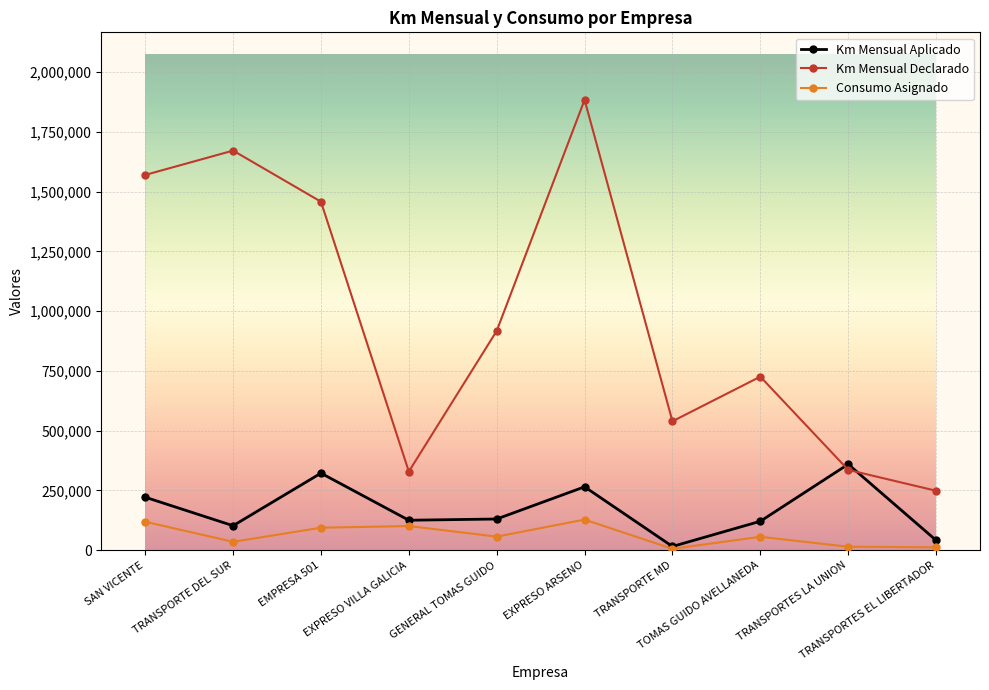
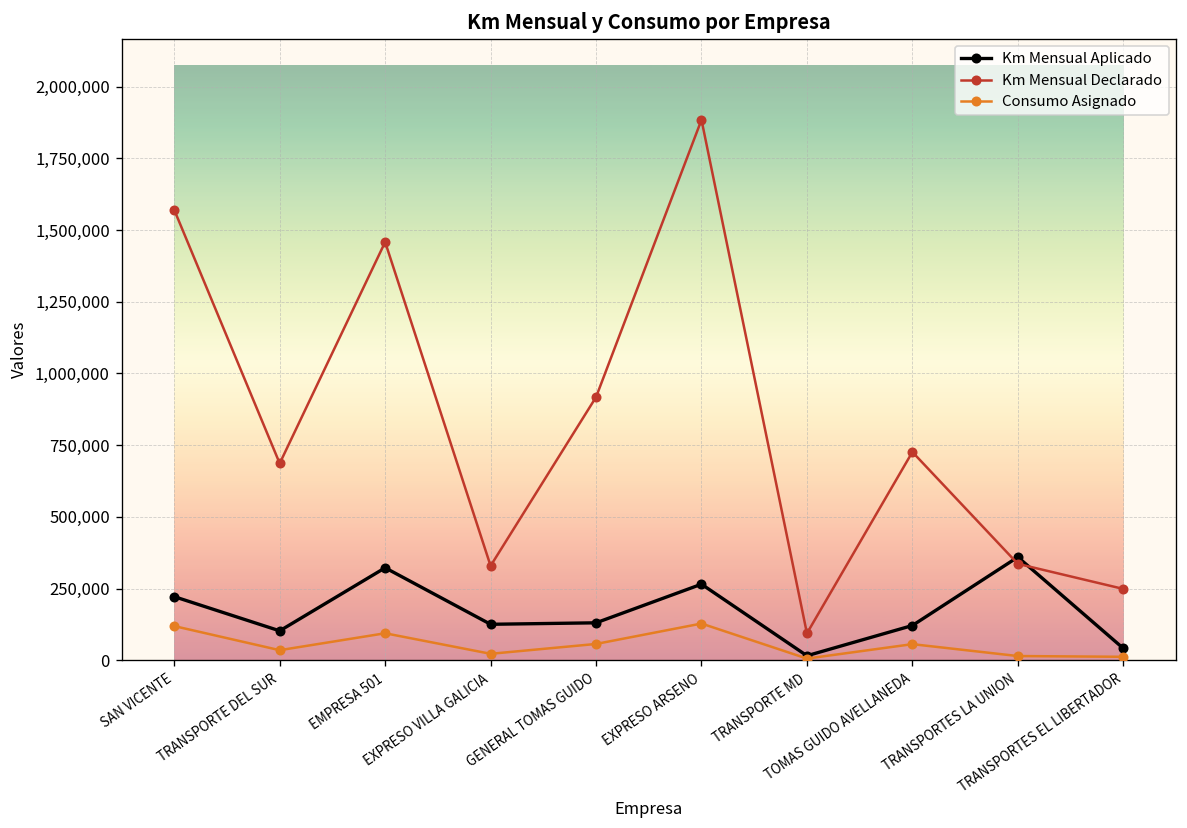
Km Mensual Declarado, TRANSPORTE DEL SUR: 1,670,000 -> 690,000
Consumo Asignado, EXPRESO VILLA GALICIA: 100,000 -> 20,000
Km Mensual Declarado, TRANSPORTE MD: 540,000 -> 90,000
